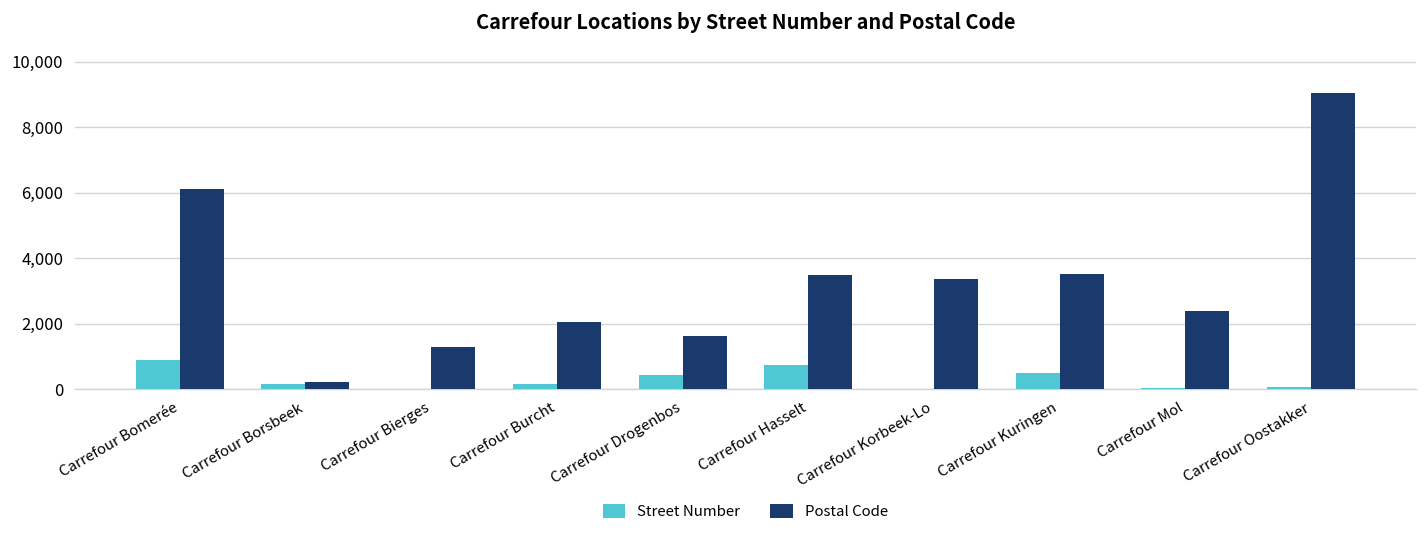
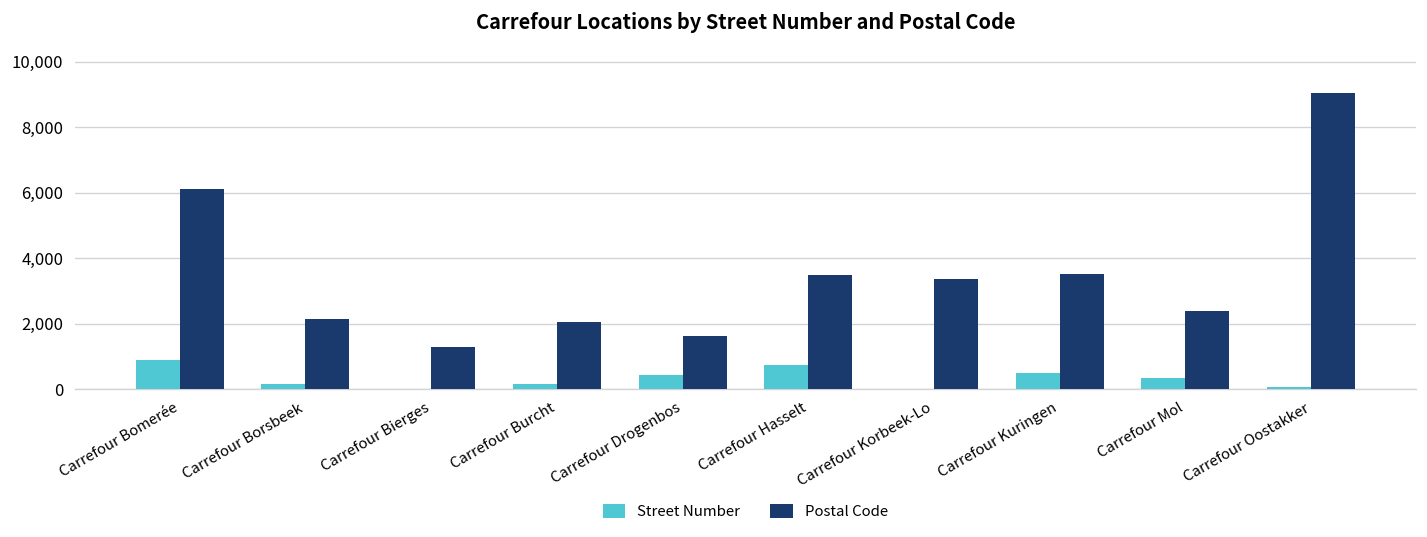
Postal Code, Carrefour Borsbeek: 200 -> 2,200
Street Number, Carrefour Mol: 0 -> 300
